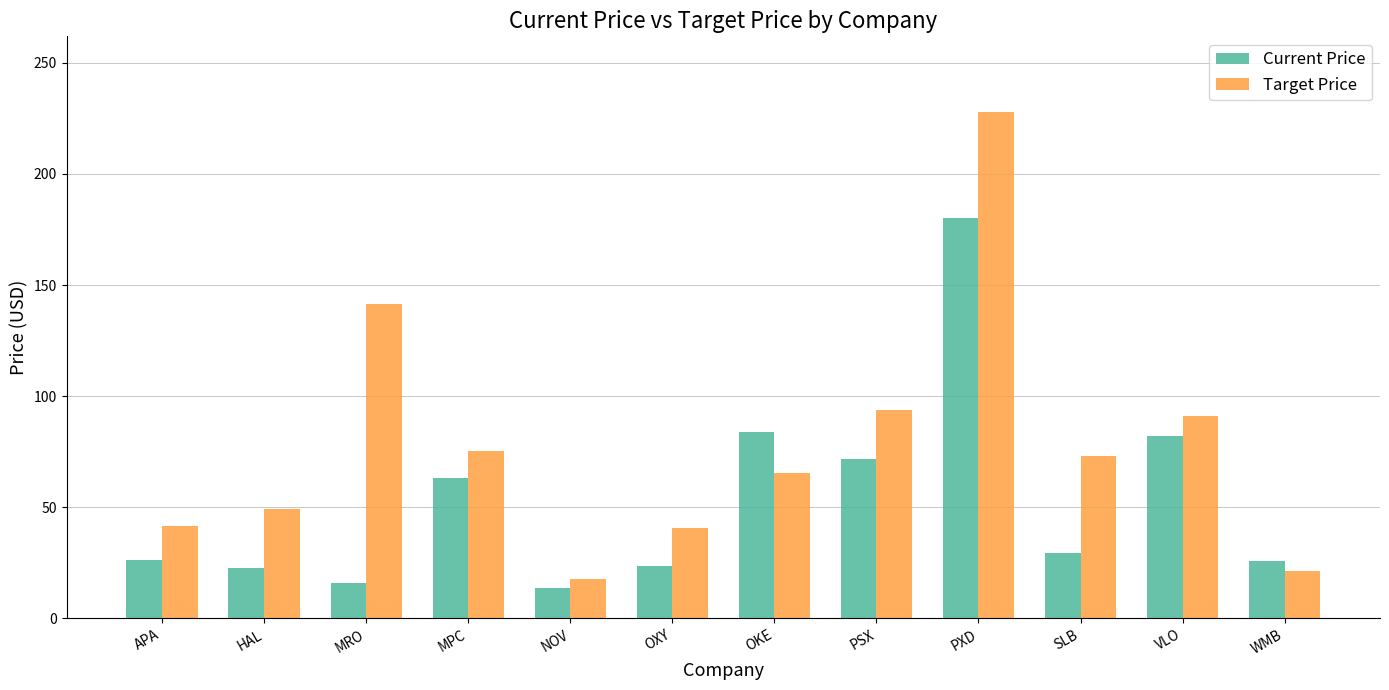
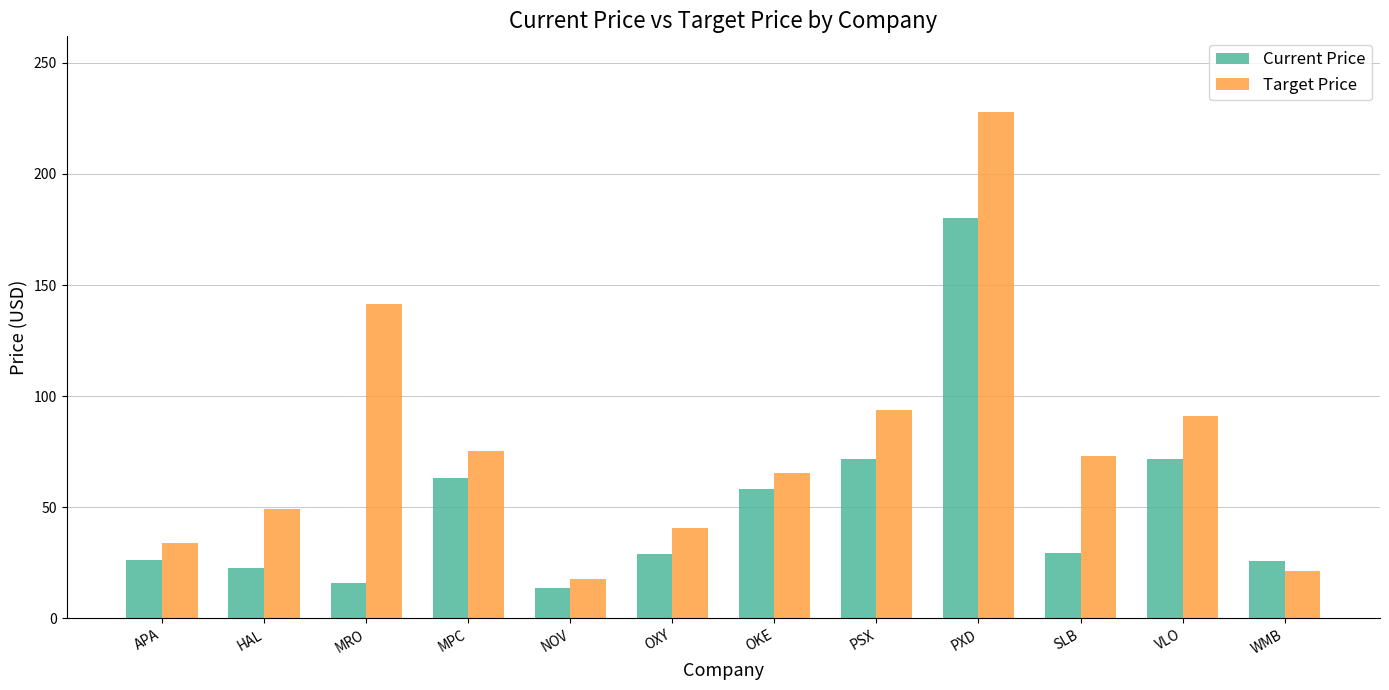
Target Price, APA: 41 -> 34
Current Price, OXY: 24 -> 29
Current Price, OKE: 84 -> 58
Current Price, VLO: 82 -> 72
